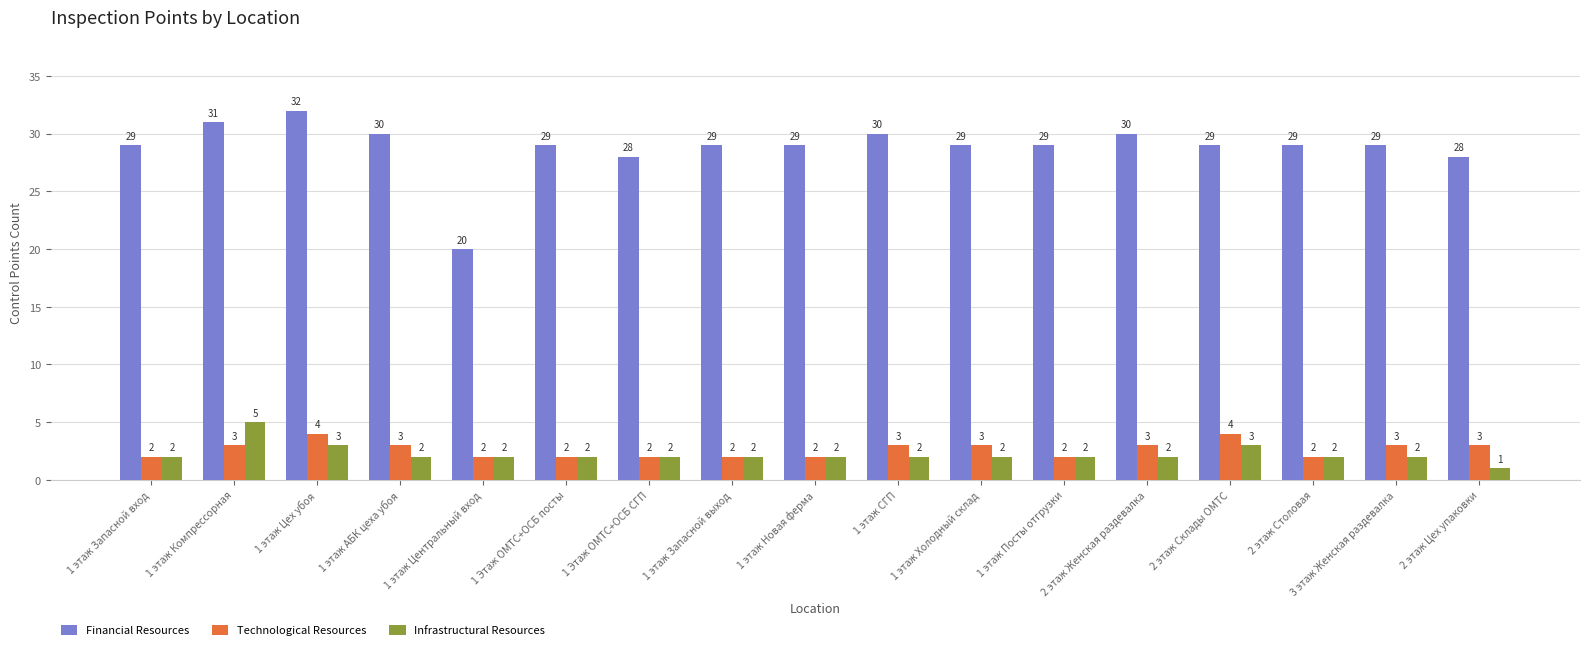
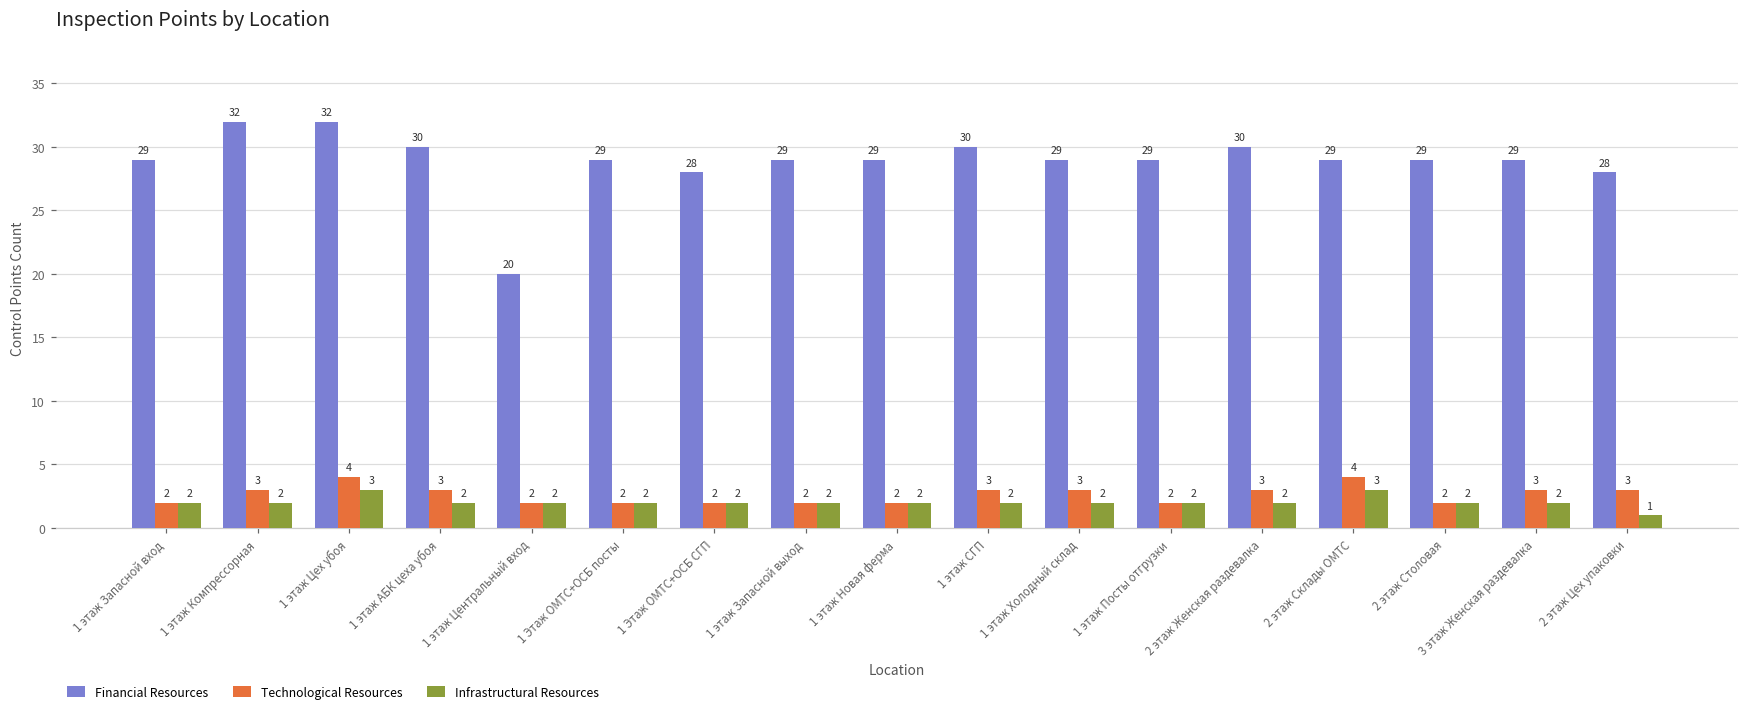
Financial Resources, 1 этаж Компрессорная: 31 -> 32
Infrastructural Resources, 1 этаж Компрессорная: 5 -> 2
